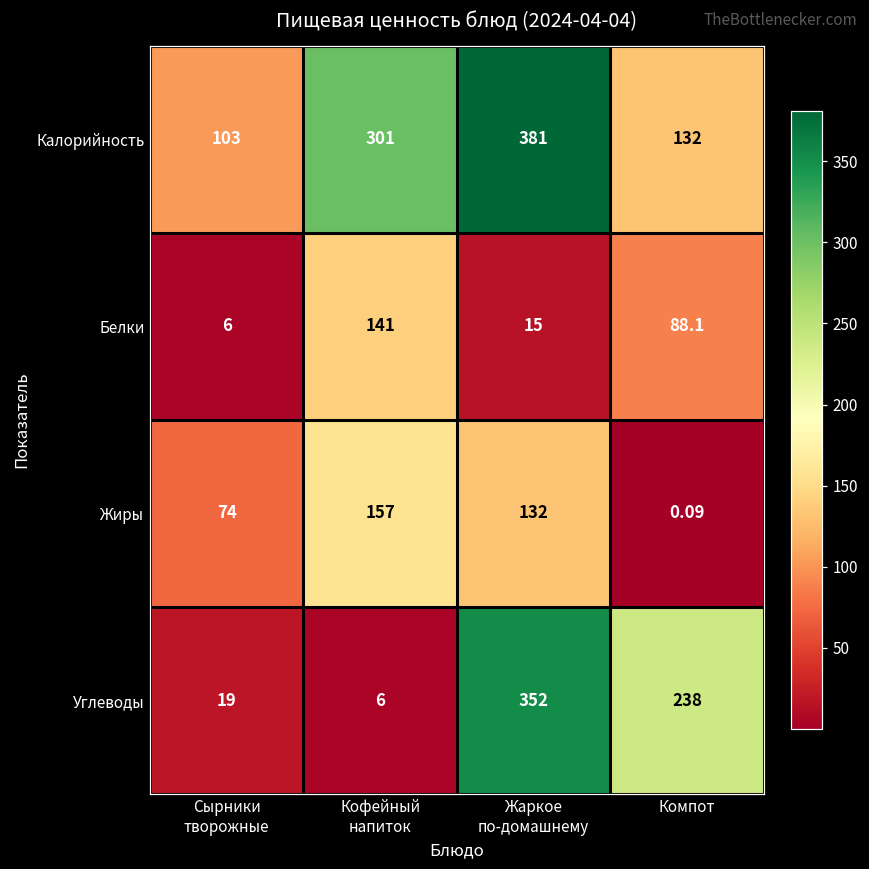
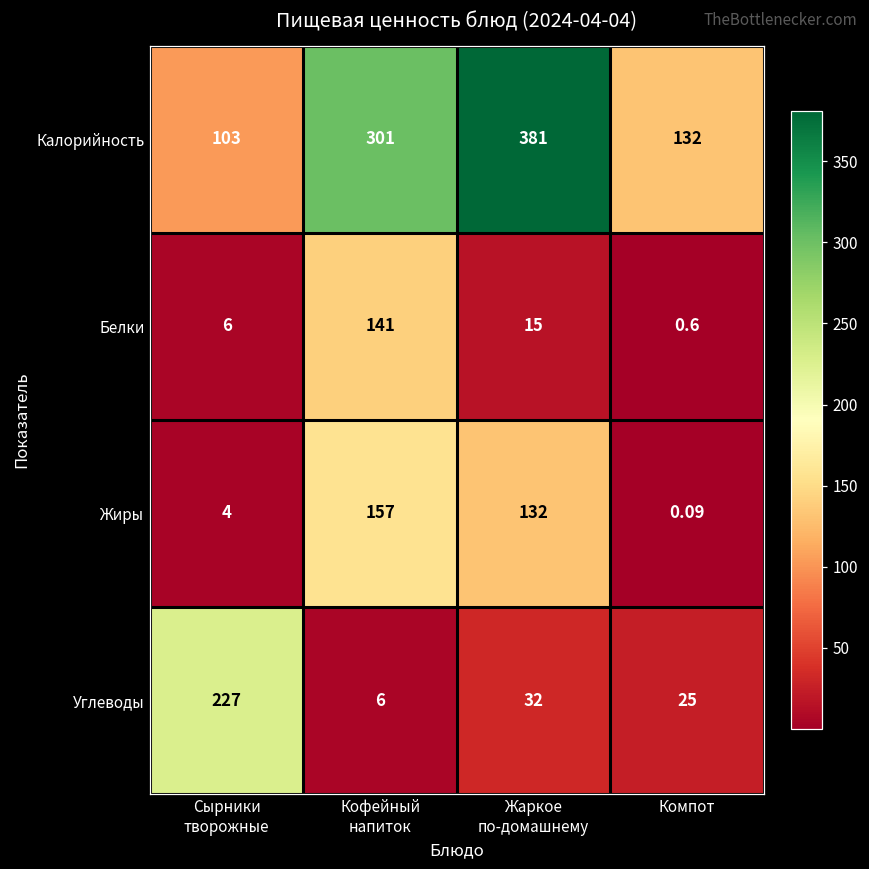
Белки, Компот: 88.1 -> 0.6
Жиры, Сырники творожные: 74 -> 4
Углеводы, Сырники творожные: 19 -> 227
Углеводы, Жаркое по-домашнему: 352 -> 32
Углеводы, Компот: 238 -> 25
